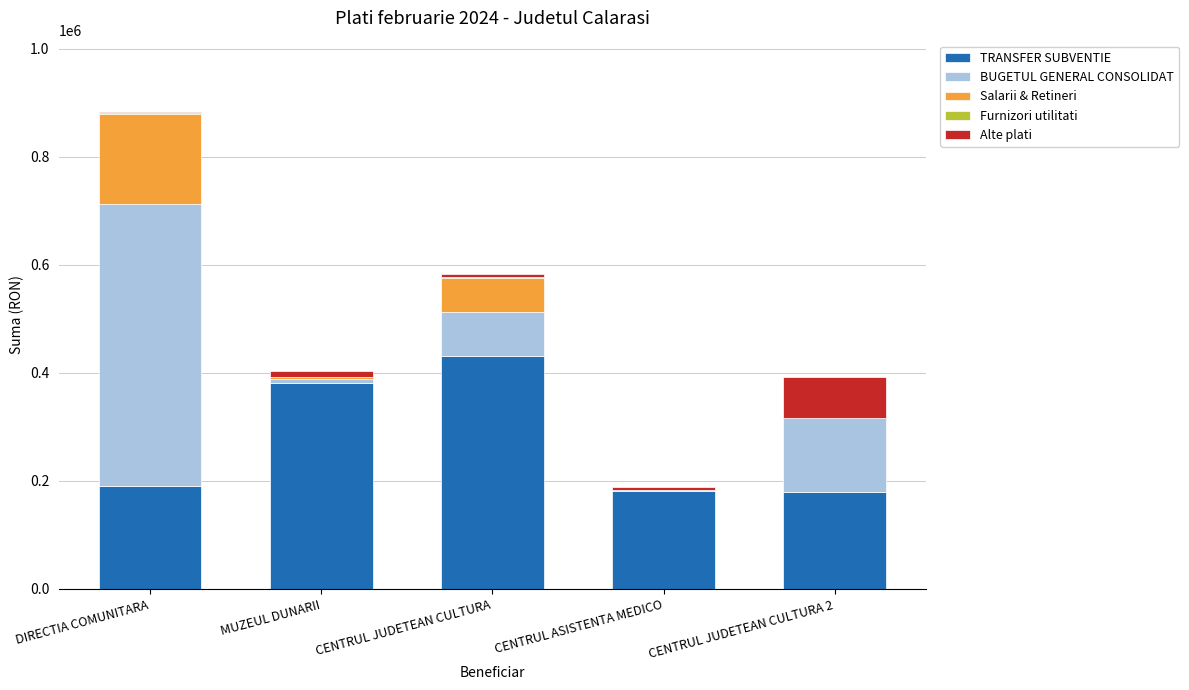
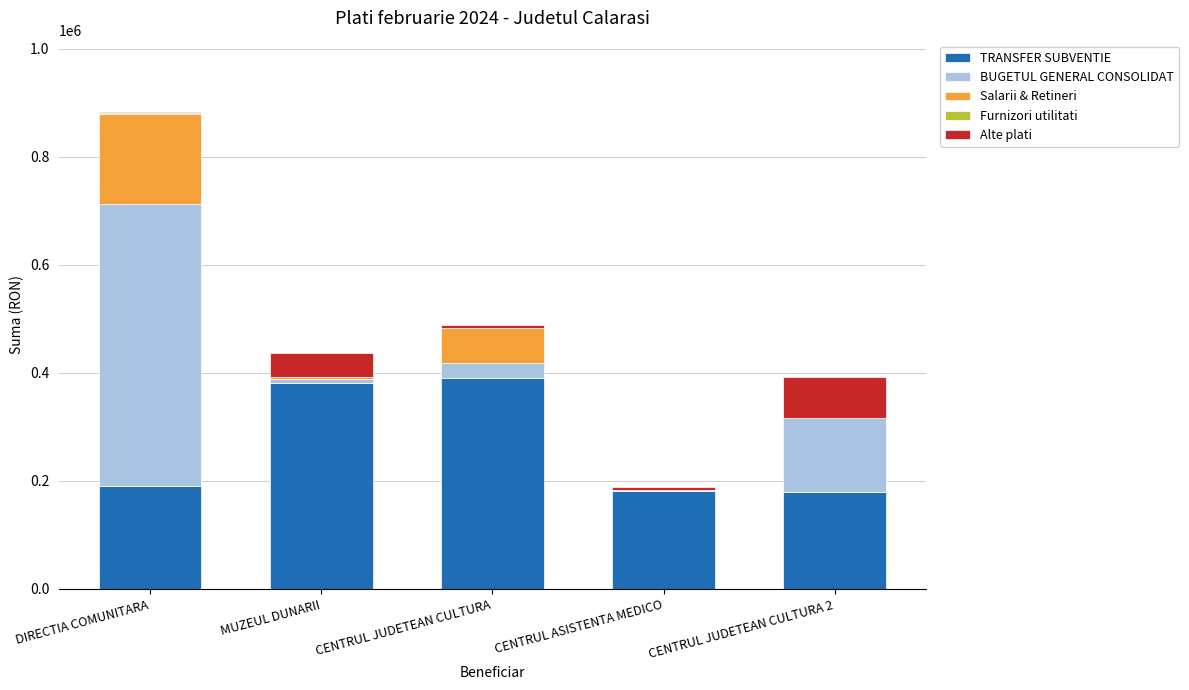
Alte plati, MUZEUL DUNARII: 10000 -> 40000
TRANSFER SUBVENTIE, CENTRUL JUDETEAN CULTURA: 430000 -> 390000
BUGETUL GENERAL CONSOLIDAT, CENTRUL JUDETEAN CULTURA: 80000 -> 30000
